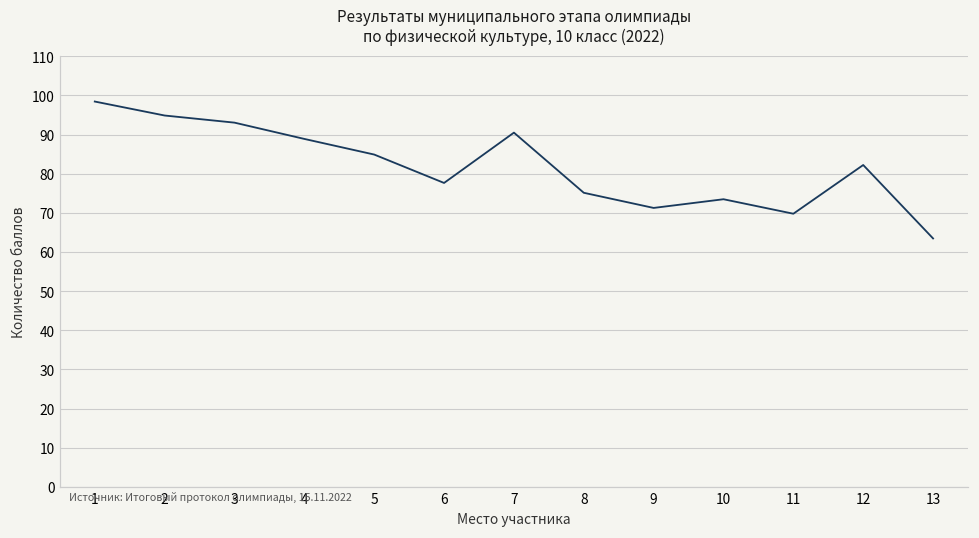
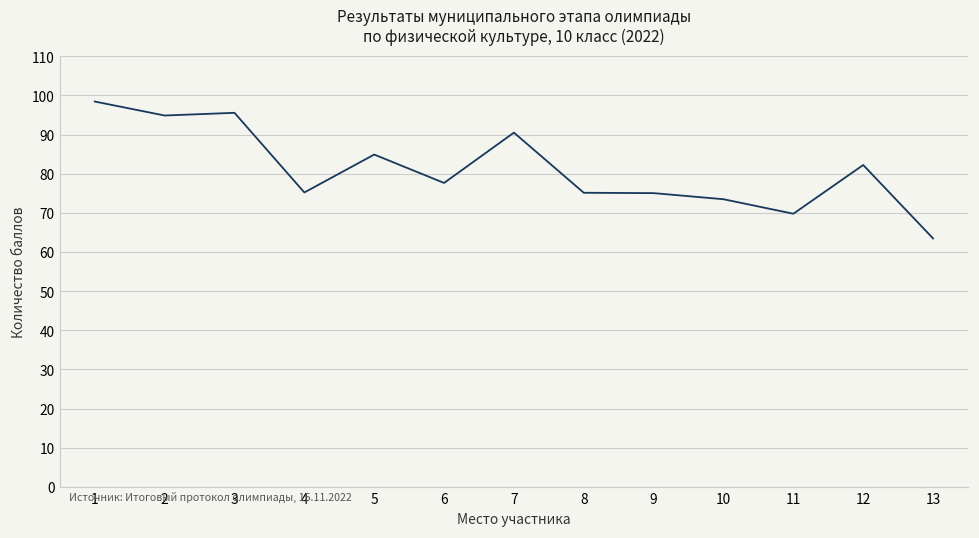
3: 93 -> 96
4: 89 -> 75
9: 71 -> 75
